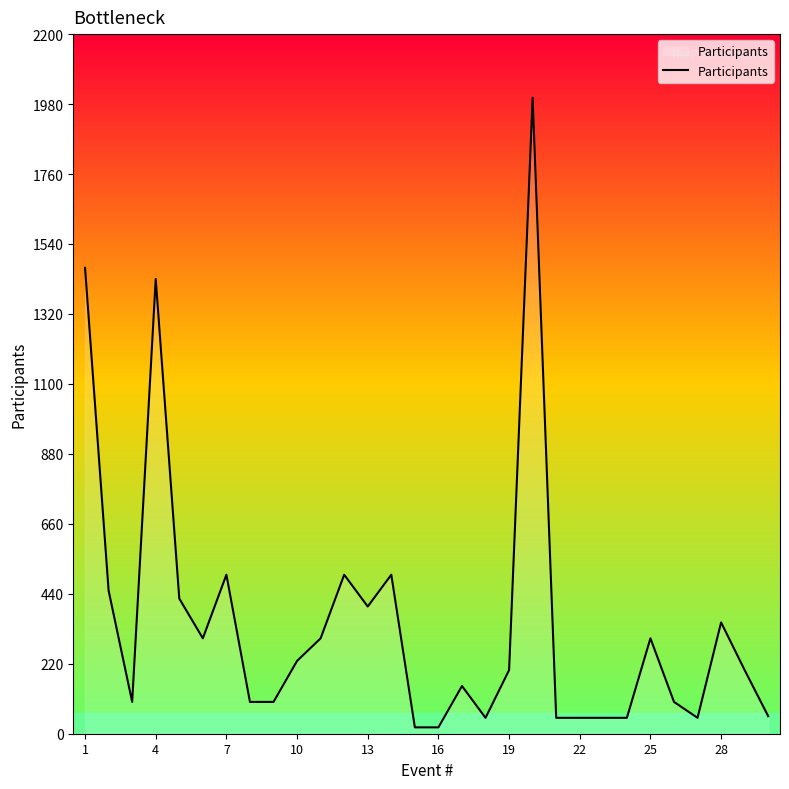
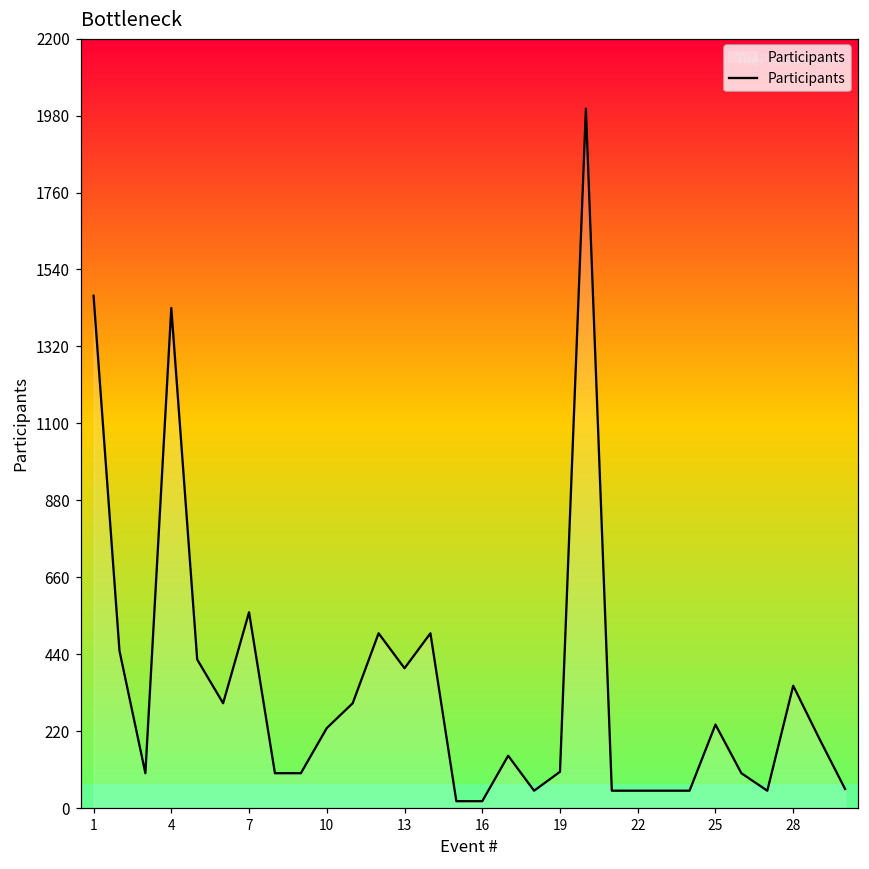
7: 500 -> 560
19: 200 -> 100
25: 300 -> 240
